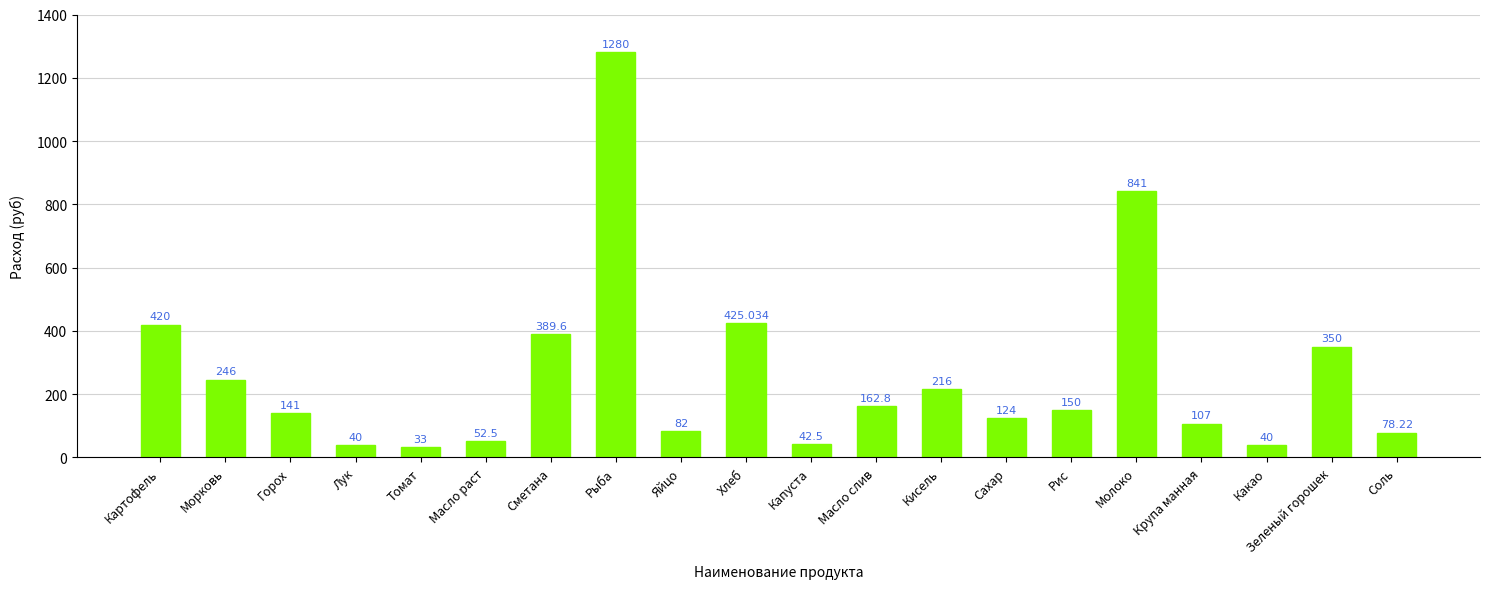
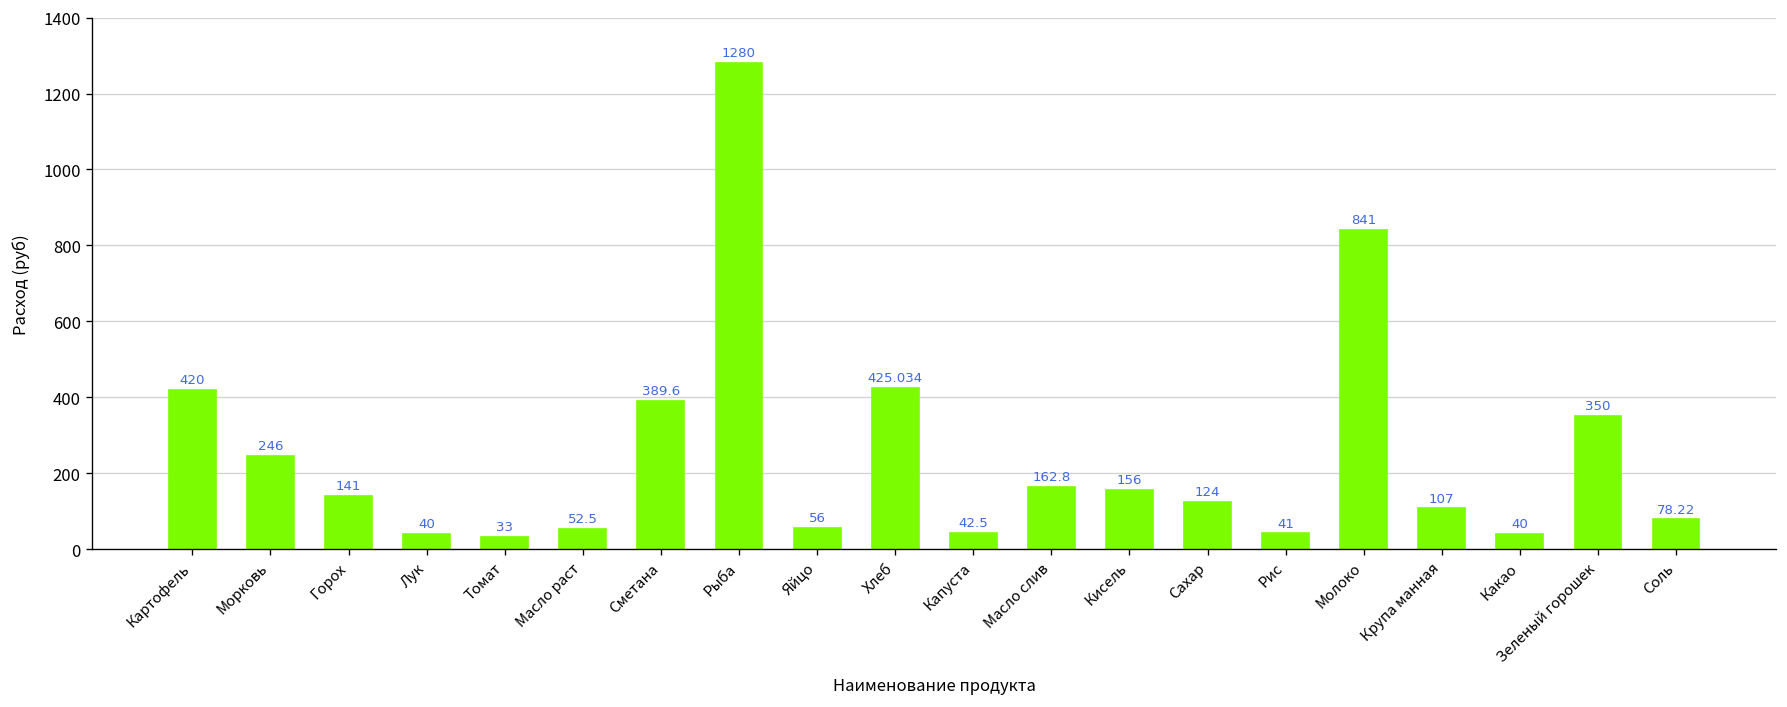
Яйцо: 82 -> 56
Кисель: 216 -> 156
Рис: 150 -> 41
